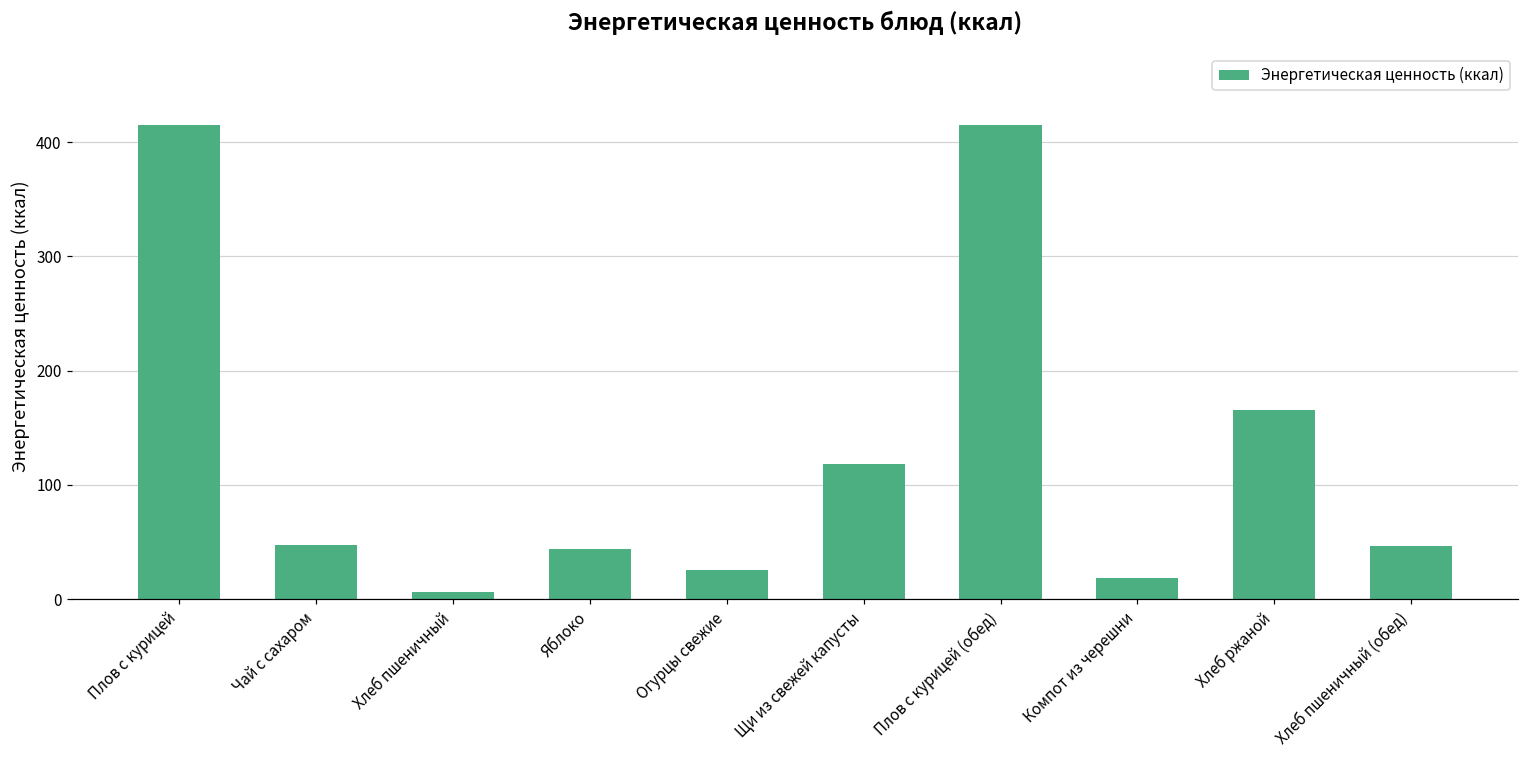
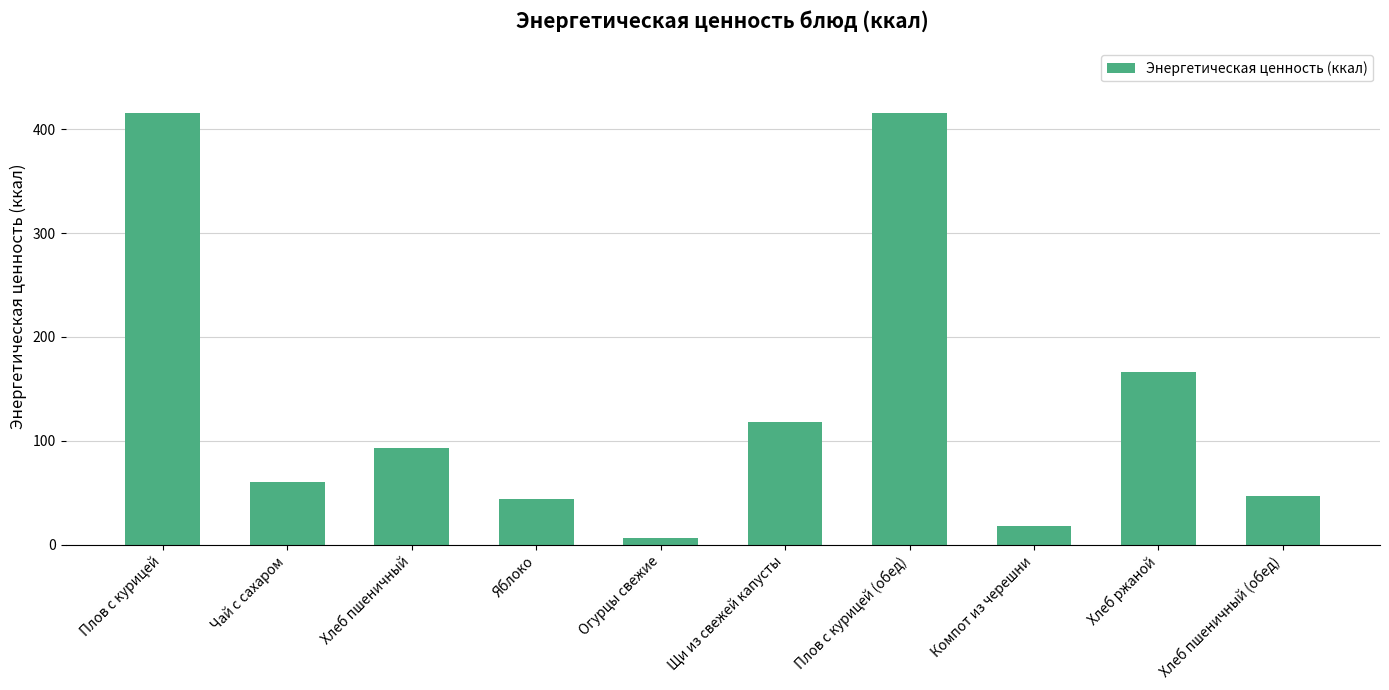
Чай с сахаром: 47 -> 60
Хлеб пшеничный: 6 -> 93
Огурцы свежие: 25 -> 7
